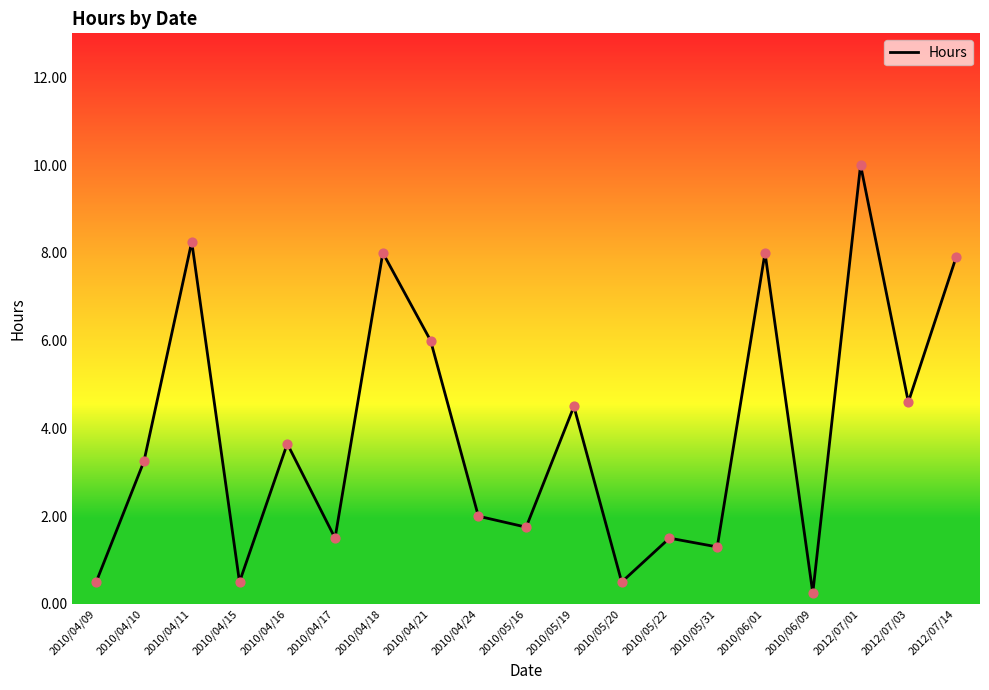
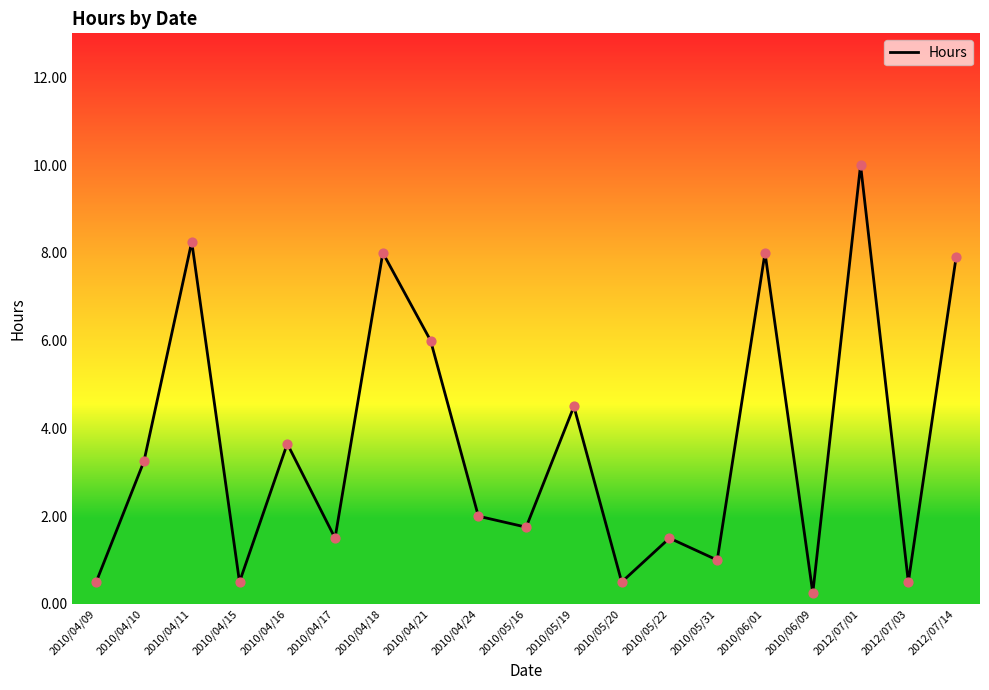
2010/05/31: 1.3 -> 1.0
2012/07/03: 4.6 -> 0.5
